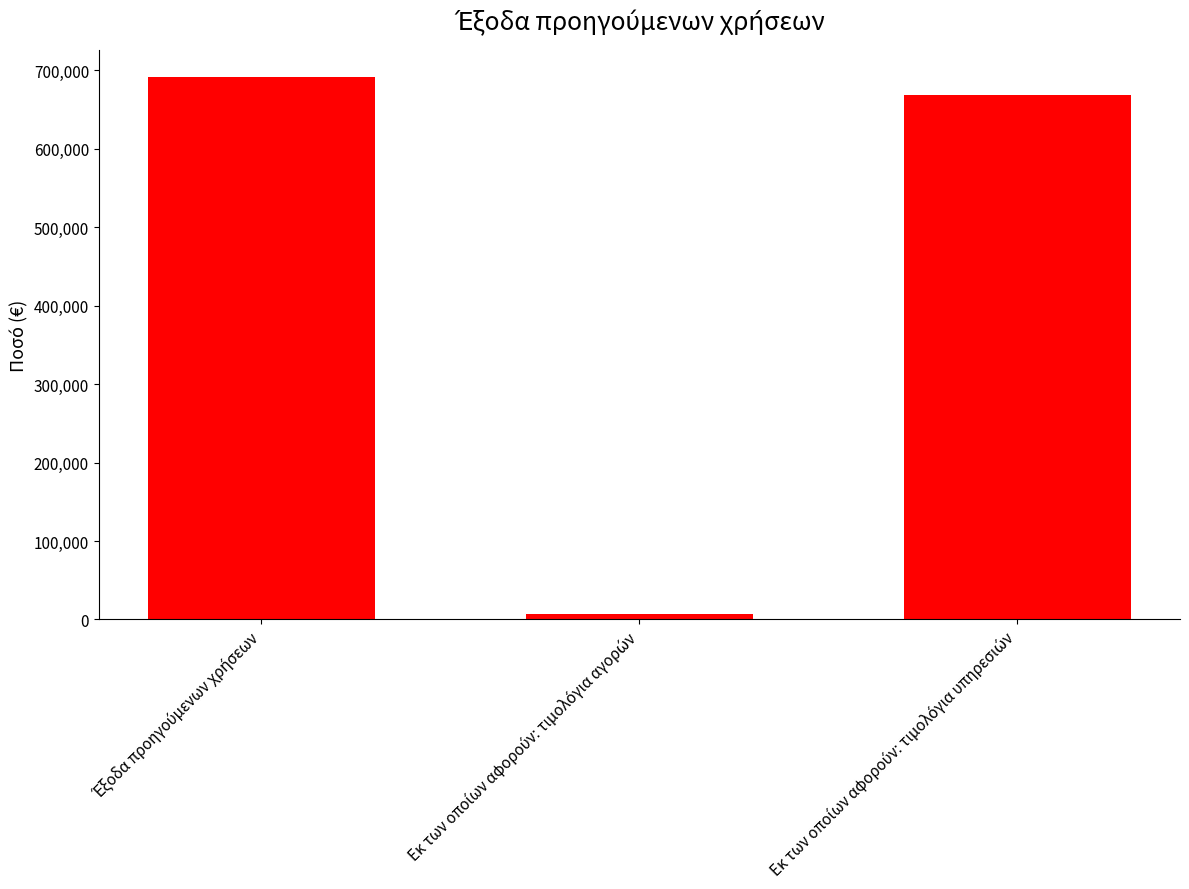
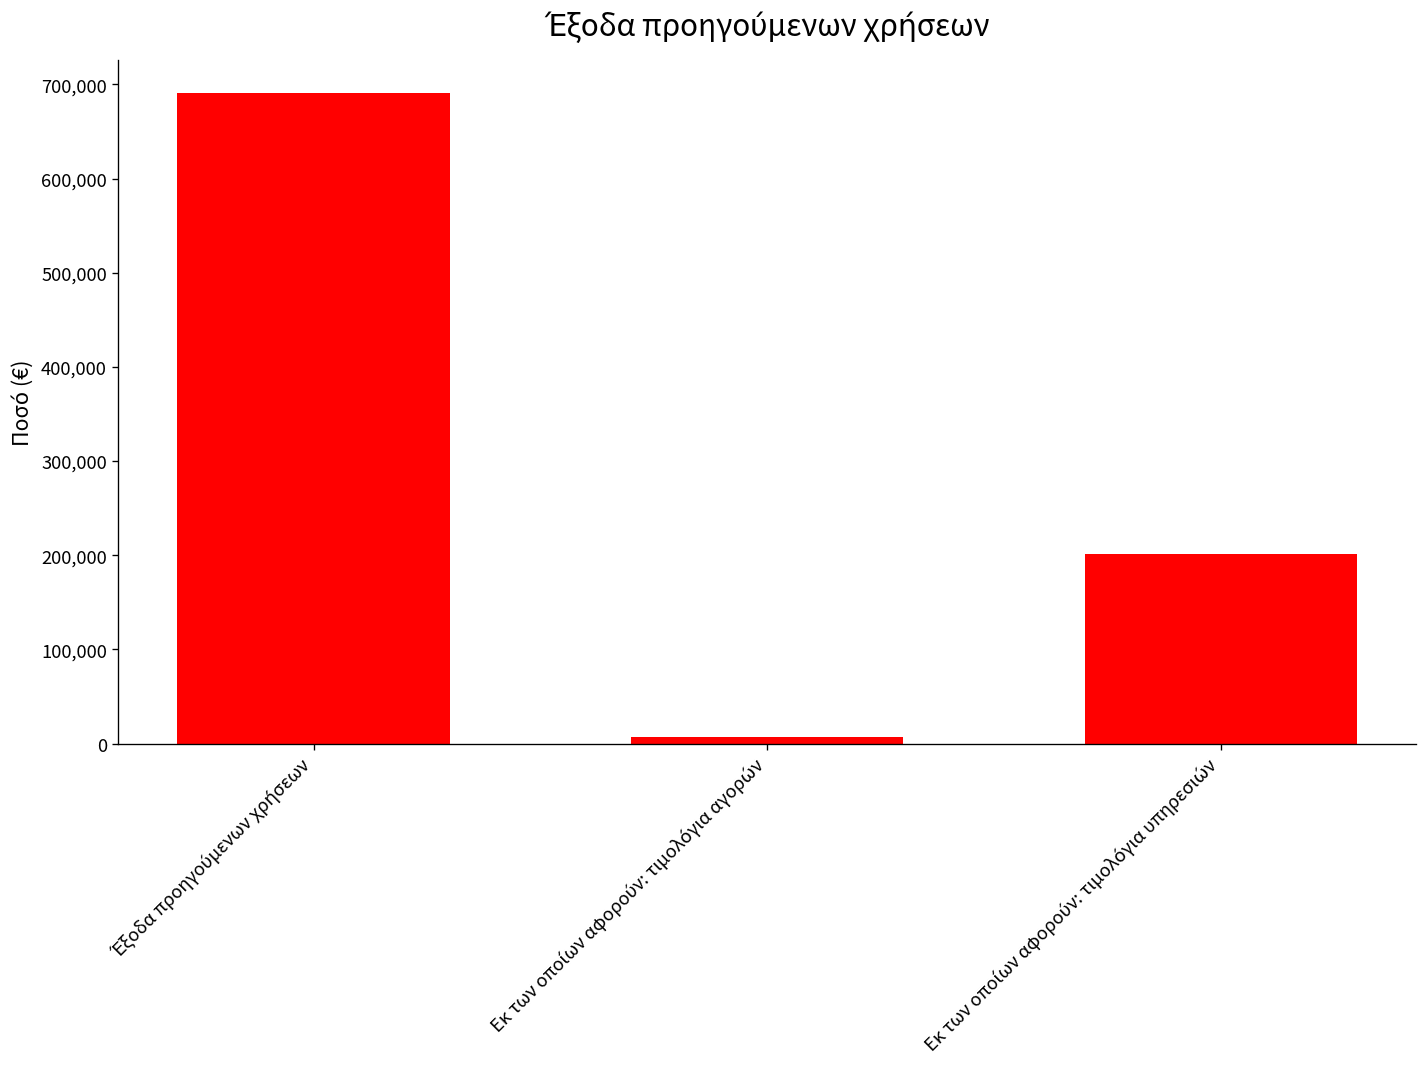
Εκ των οποίων αφορούν: τιμολόγια υπηρεσιών: 670,000 -> 200,000
